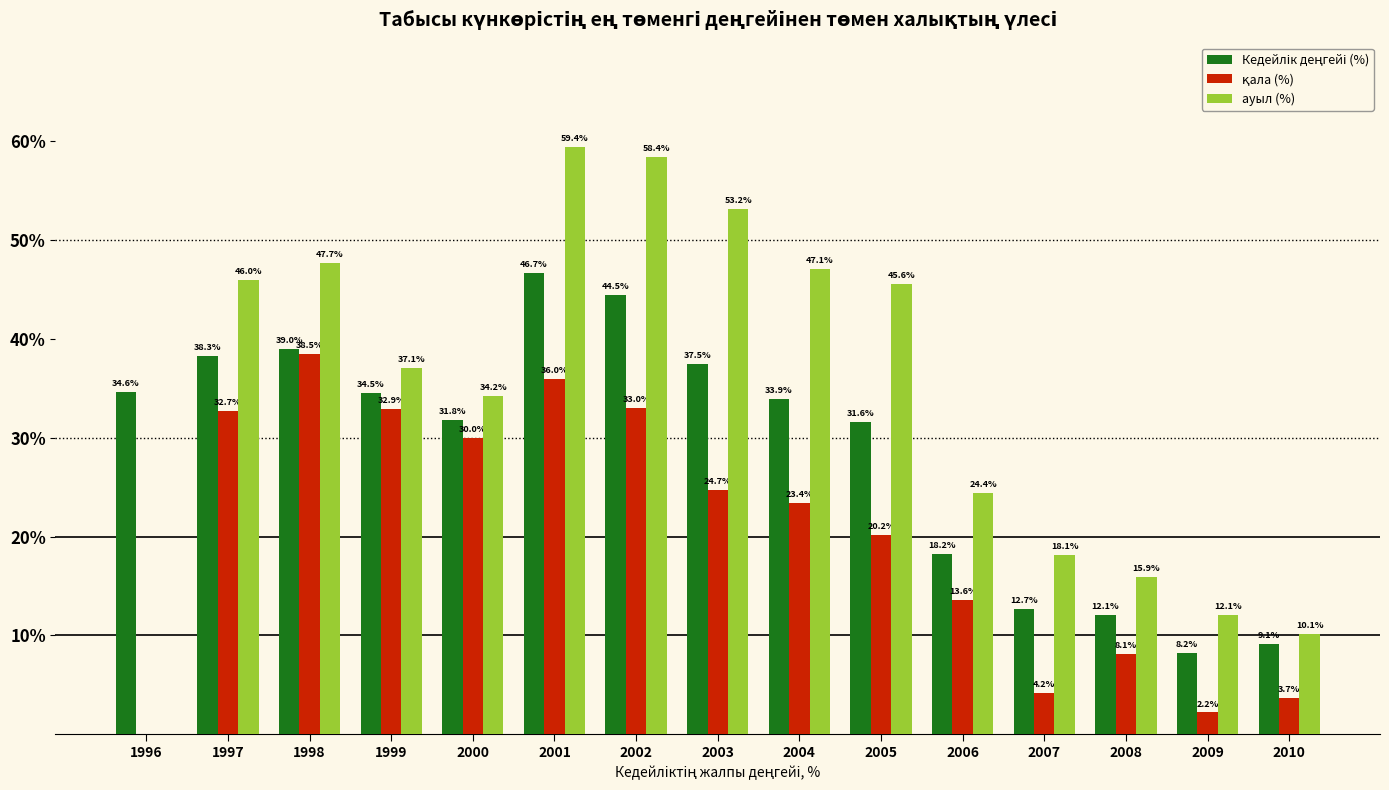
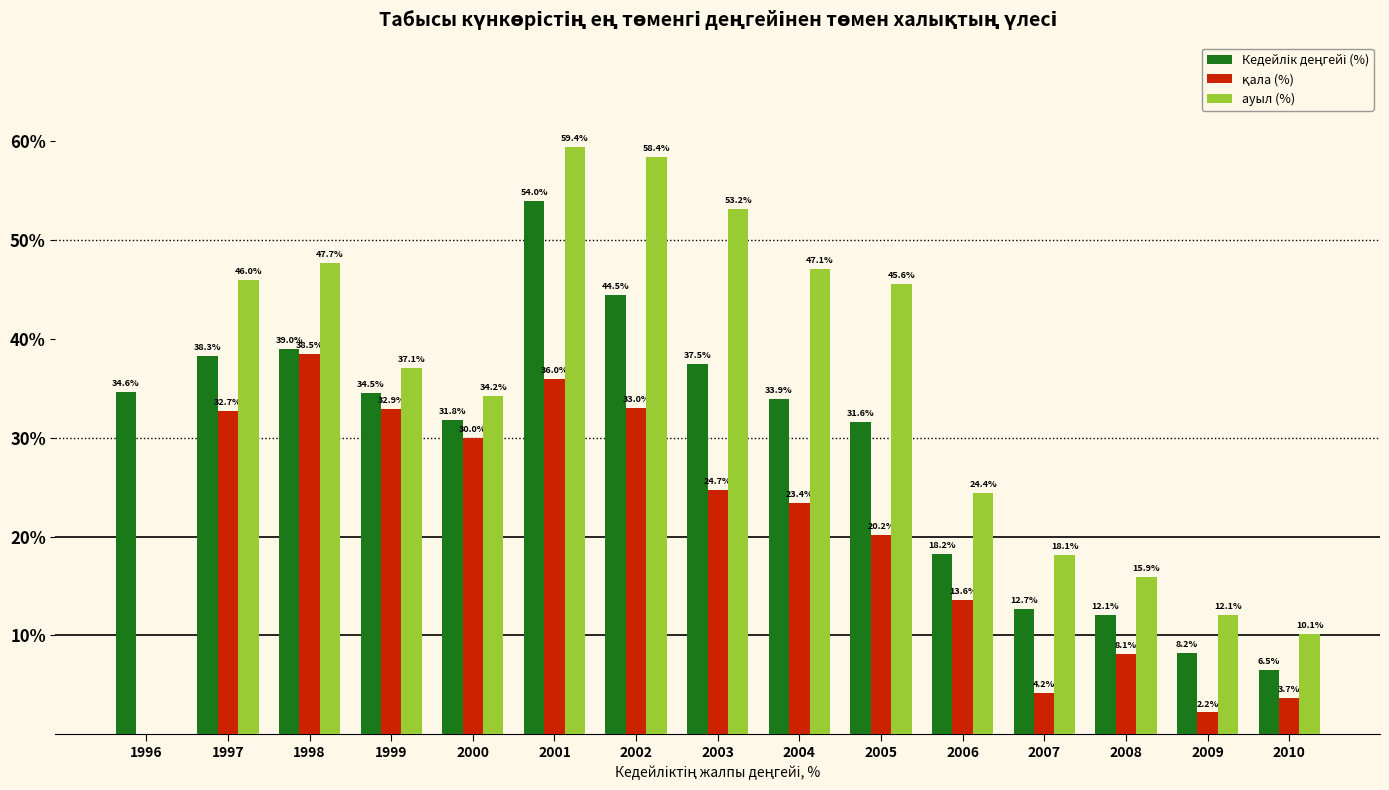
Кедейлік деңгейі (%), 2001: 46.7% -> 54.0%
Кедейлік деңгейі (%), 2010: 9.1% -> 6.5%
